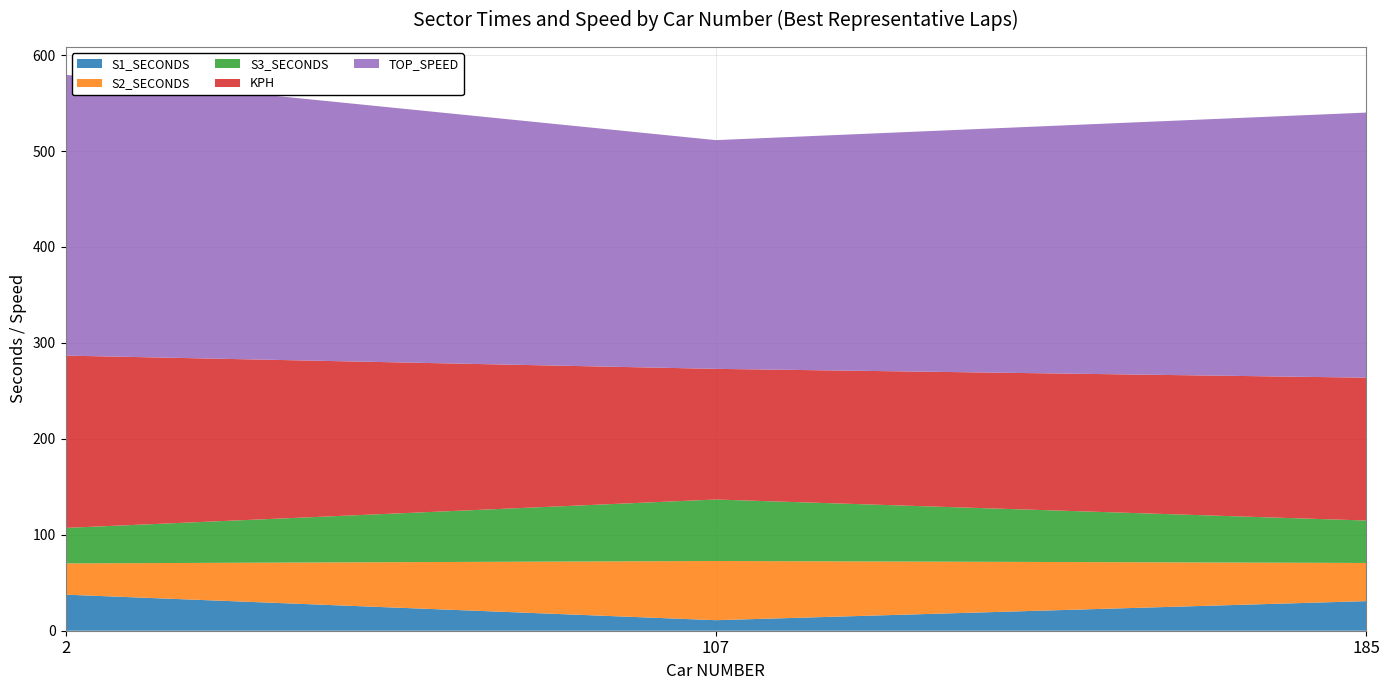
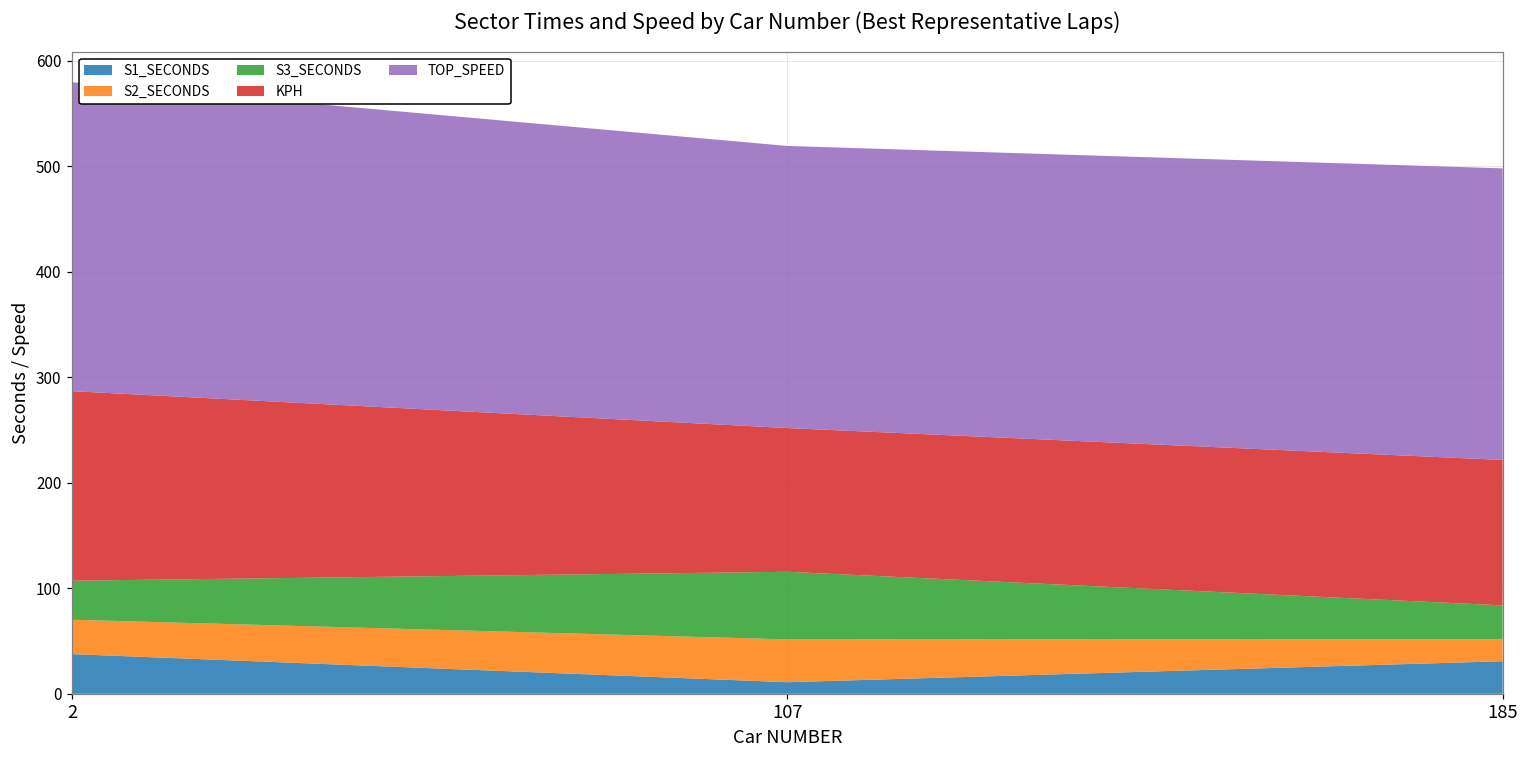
S2_SECONDS, 107: 60 -> 40
TOP_SPEED, 107: 240 -> 270
S2_SECONDS, 185: 40 -> 20
S3_SECONDS, 185: 40 -> 30
KPH, 185: 150 -> 140
